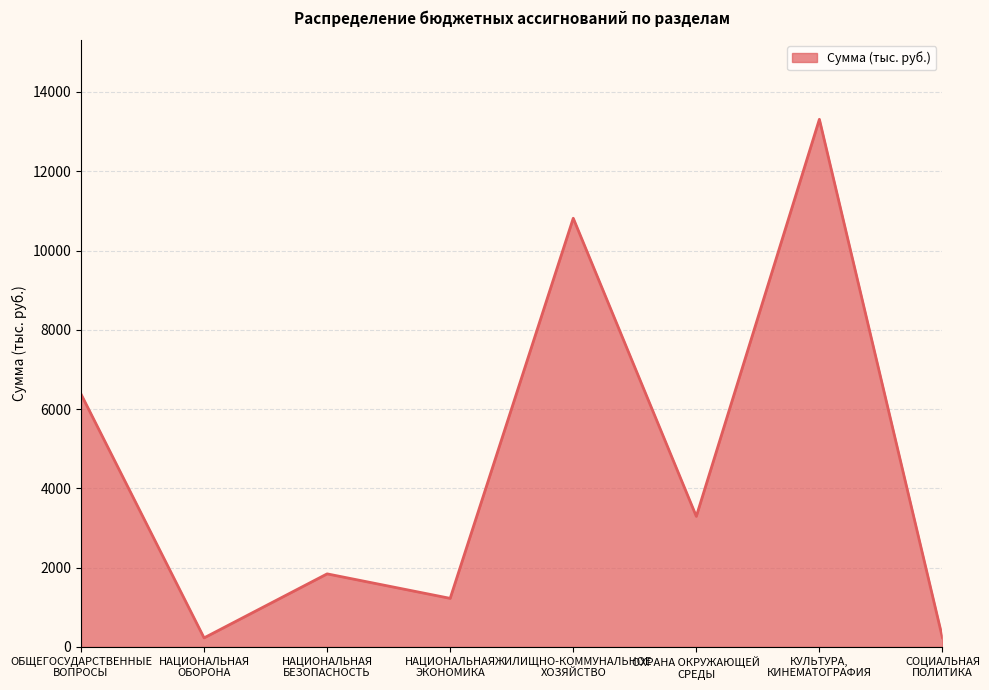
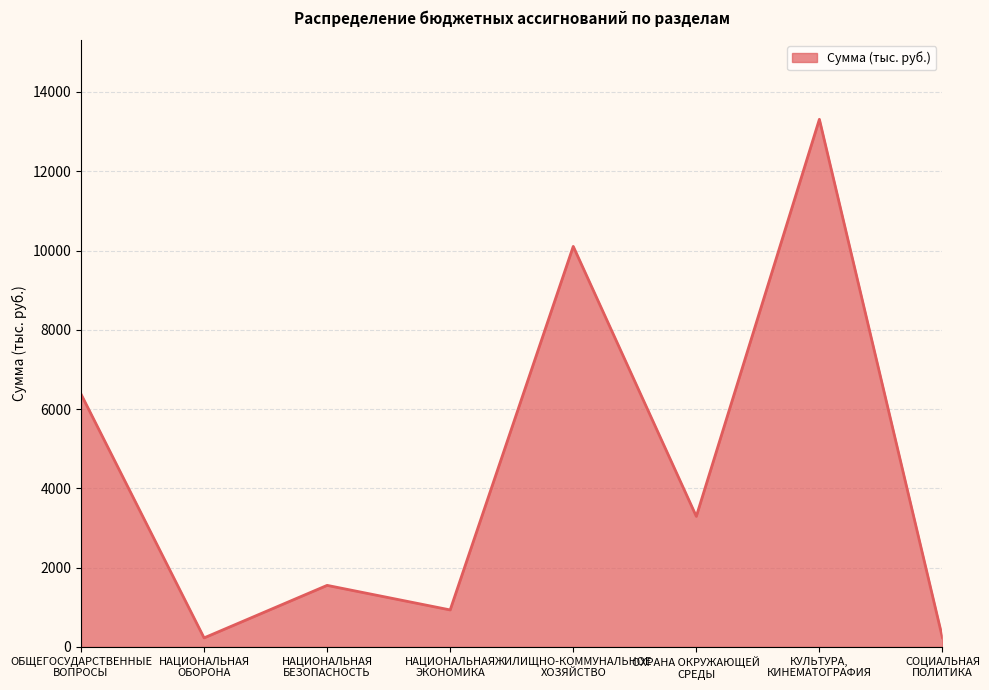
НАЦИОНАЛЬНАЯ БЕЗОПАСНОСТЬ: 1800 -> 1600
НАЦИОНАЛЬНАЯ ЭКОНОМИКА: 1200 -> 900
ЖИЛИЩНО-КОММУНАЛЬНОЕ ХОЗЯЙСТВО: 10800 -> 10100
